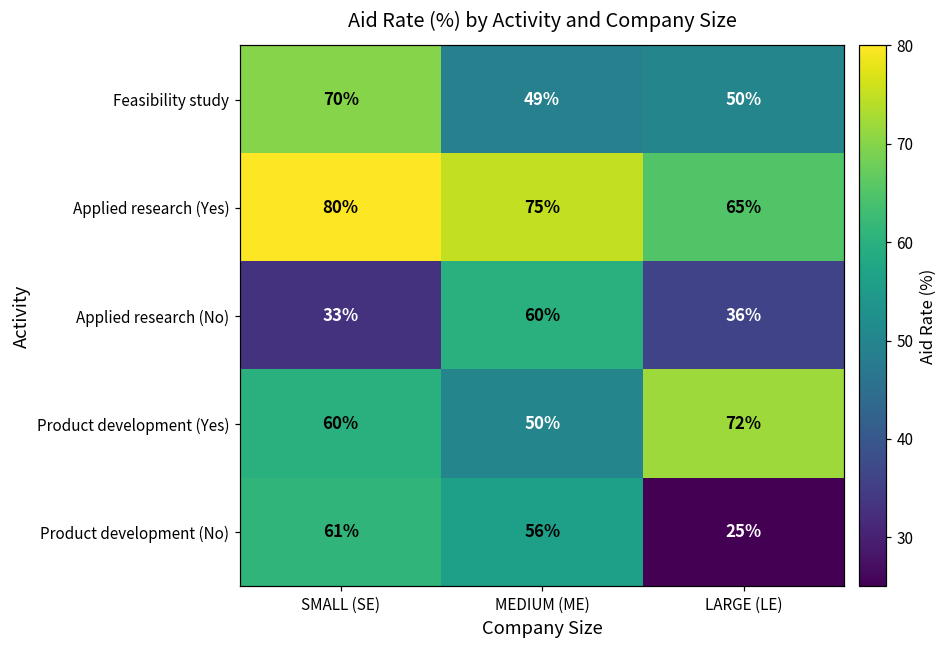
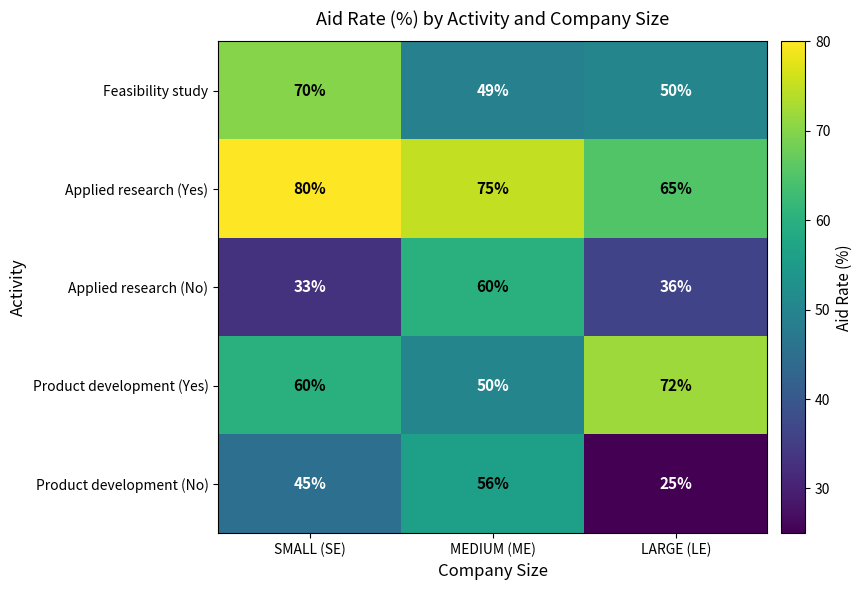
Product development (No), SMALL (SE): 61% -> 45%
